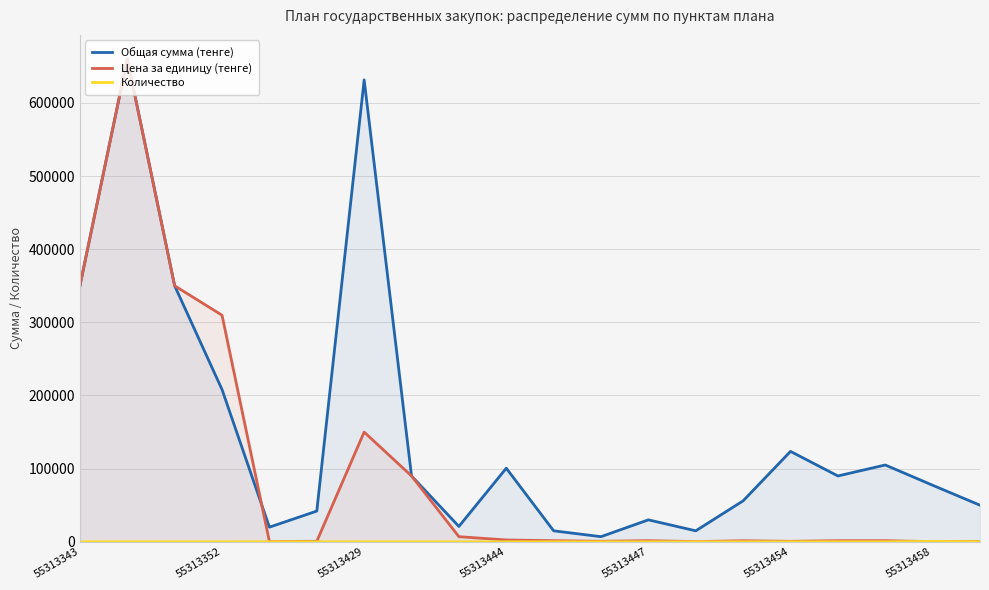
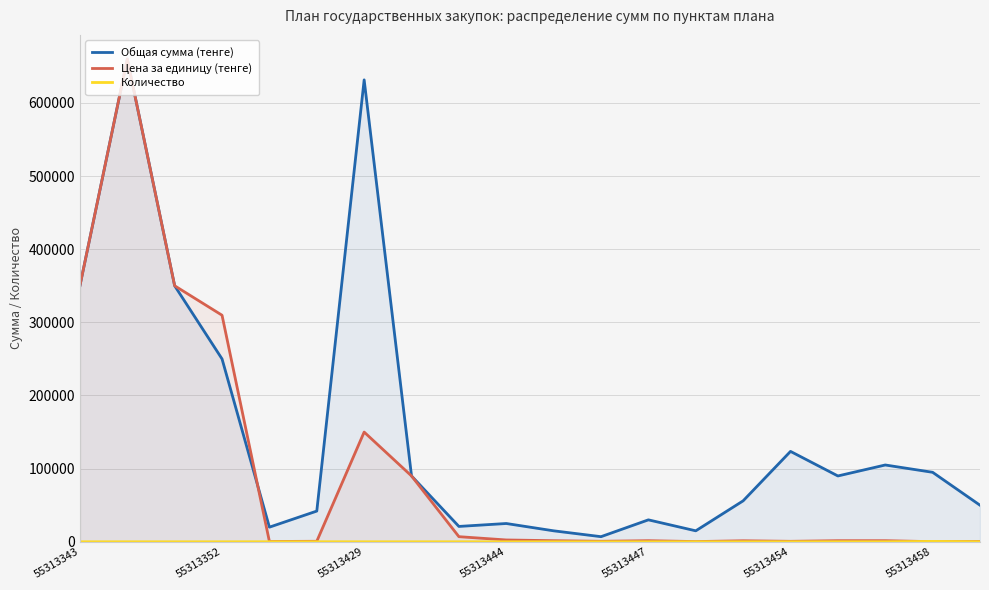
Общая сумма (тенге), 55313352: 210000 -> 250000
Общая сумма (тенге), 55313444: 100000 -> 30000
Общая сумма (тенге), 55313458: 80000 -> 100000
